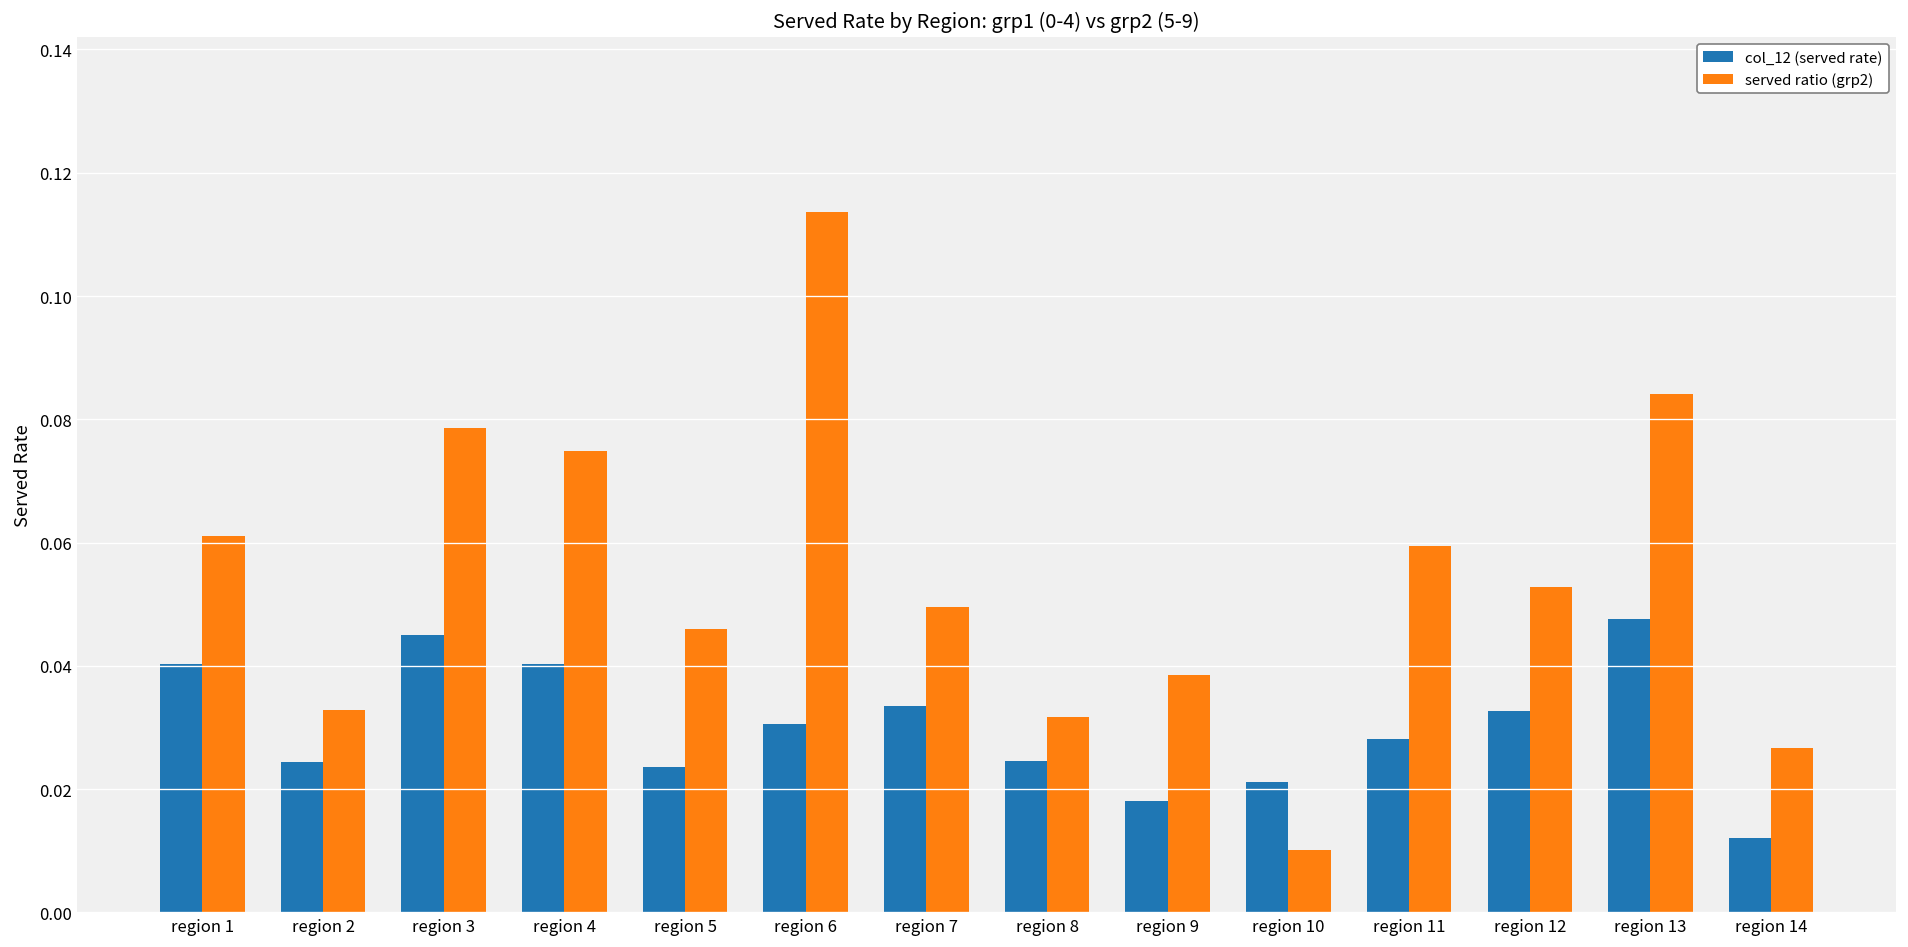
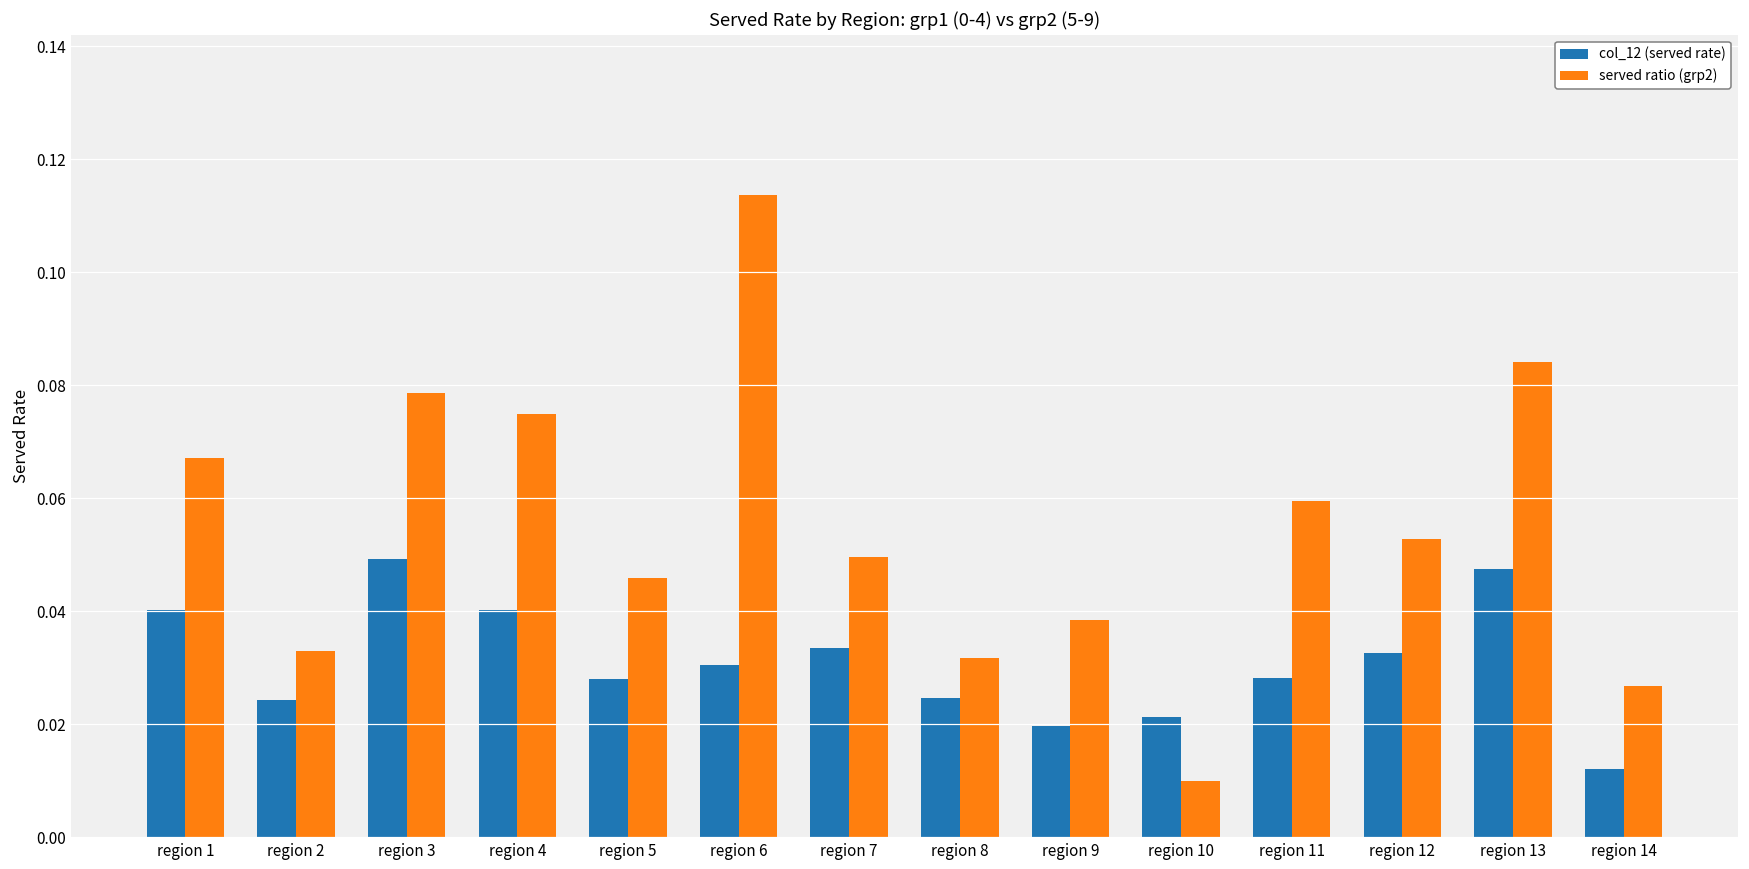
served ratio (grp2), region 1: 0.061 -> 0.067
col_12 (served rate), region 3: 0.045 -> 0.049
col_12 (served rate), region 5: 0.024 -> 0.028
col_12 (served rate), region 9: 0.018 -> 0.020
